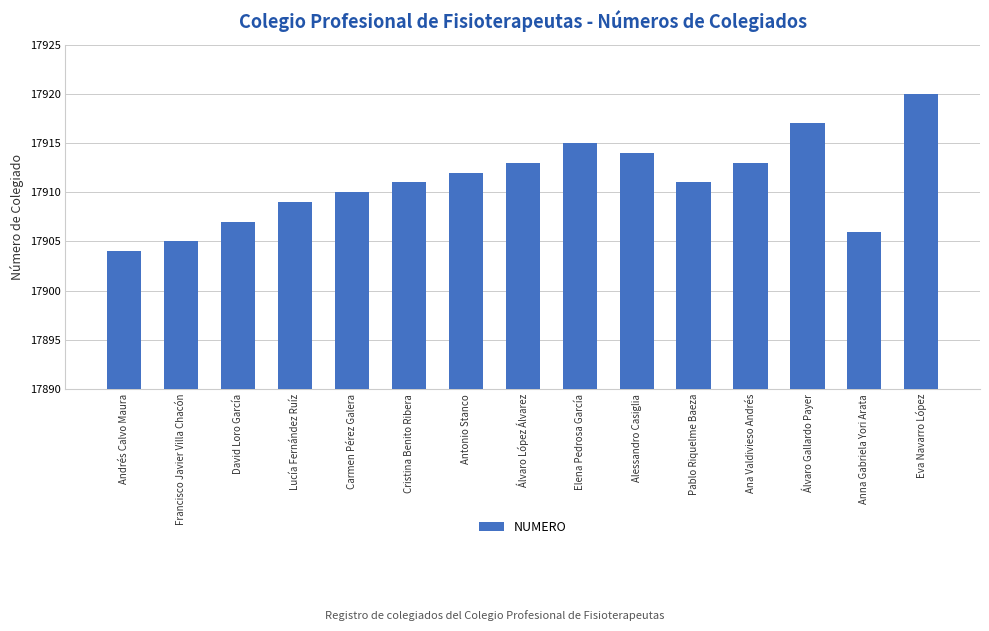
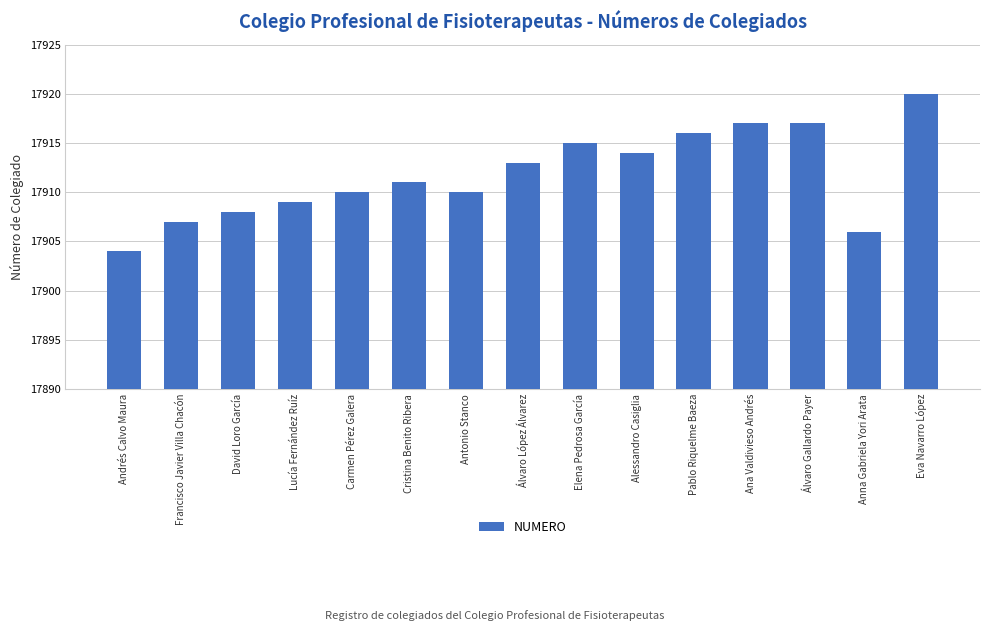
Francisco Javier Villa Chacón: 17905 -> 17907
David Loro García: 17907 -> 17908
Antonio Stanco: 17912 -> 17910
Pablo Riquelme Baeza: 17911 -> 17916
Ana Valdivieso Andrés: 17913 -> 17917
